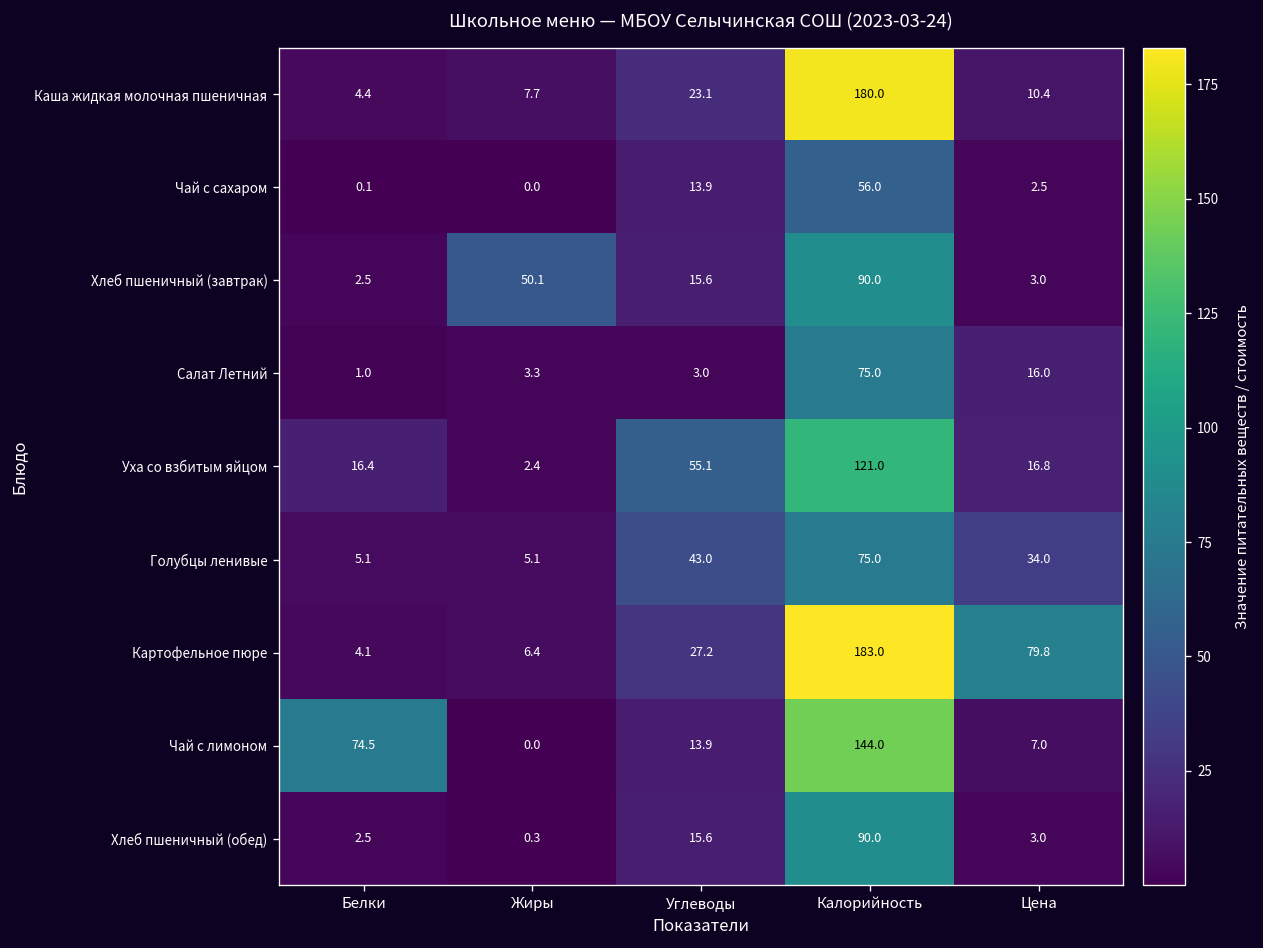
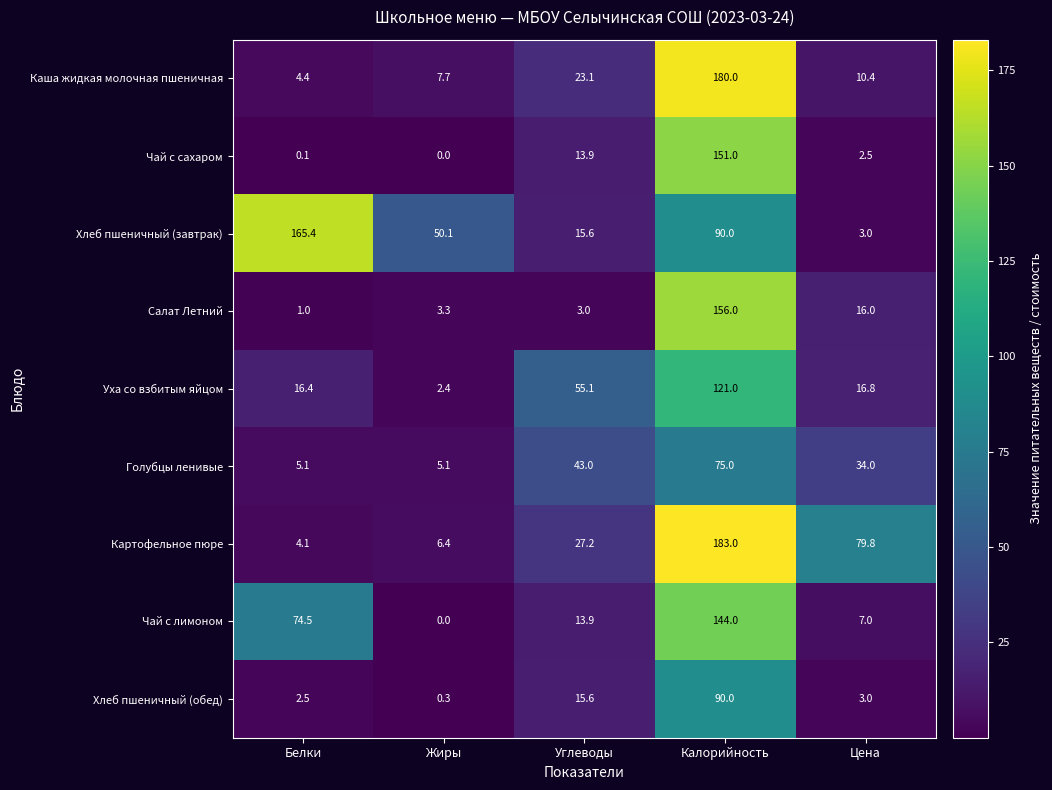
Чай с сахаром, Калорийность: 56.0 -> 151.0
Хлеб пшеничный (завтрак), Белки: 2.5 -> 165.4
Салат Летний, Калорийность: 75.0 -> 156.0
